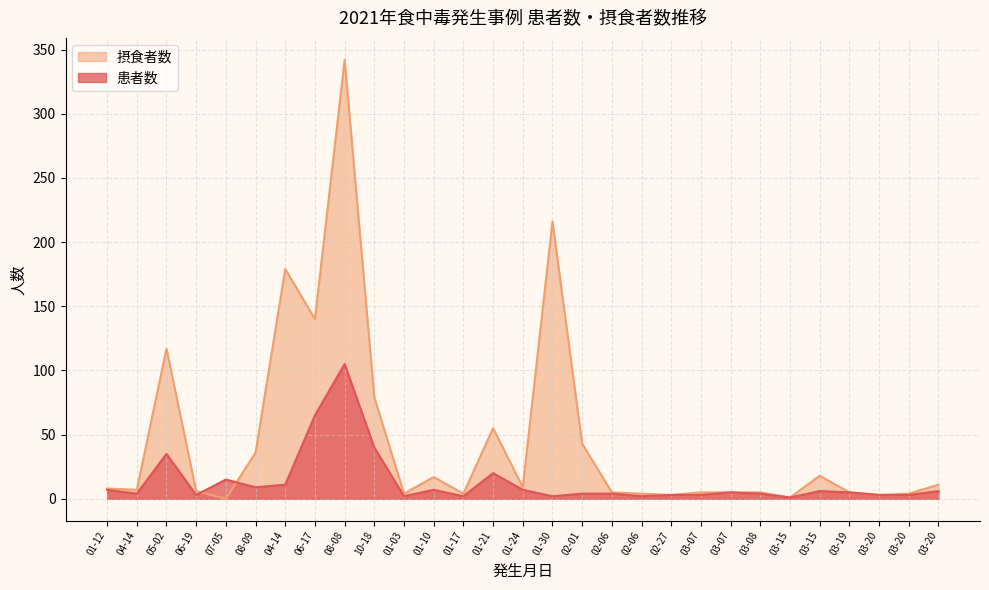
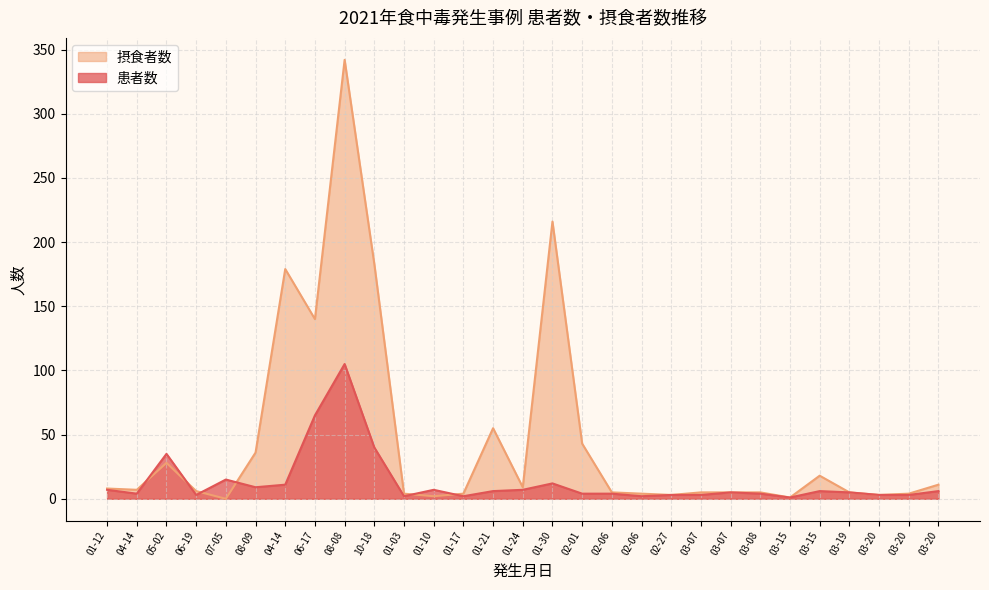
摂食者数, 05-02: 117 -> 28
摂食者数, 10-18: 79 -> 183
摂食者数, 01-10: 17 -> 2
患者数, 01-21: 20 -> 6
患者数, 01-30: 2 -> 12
